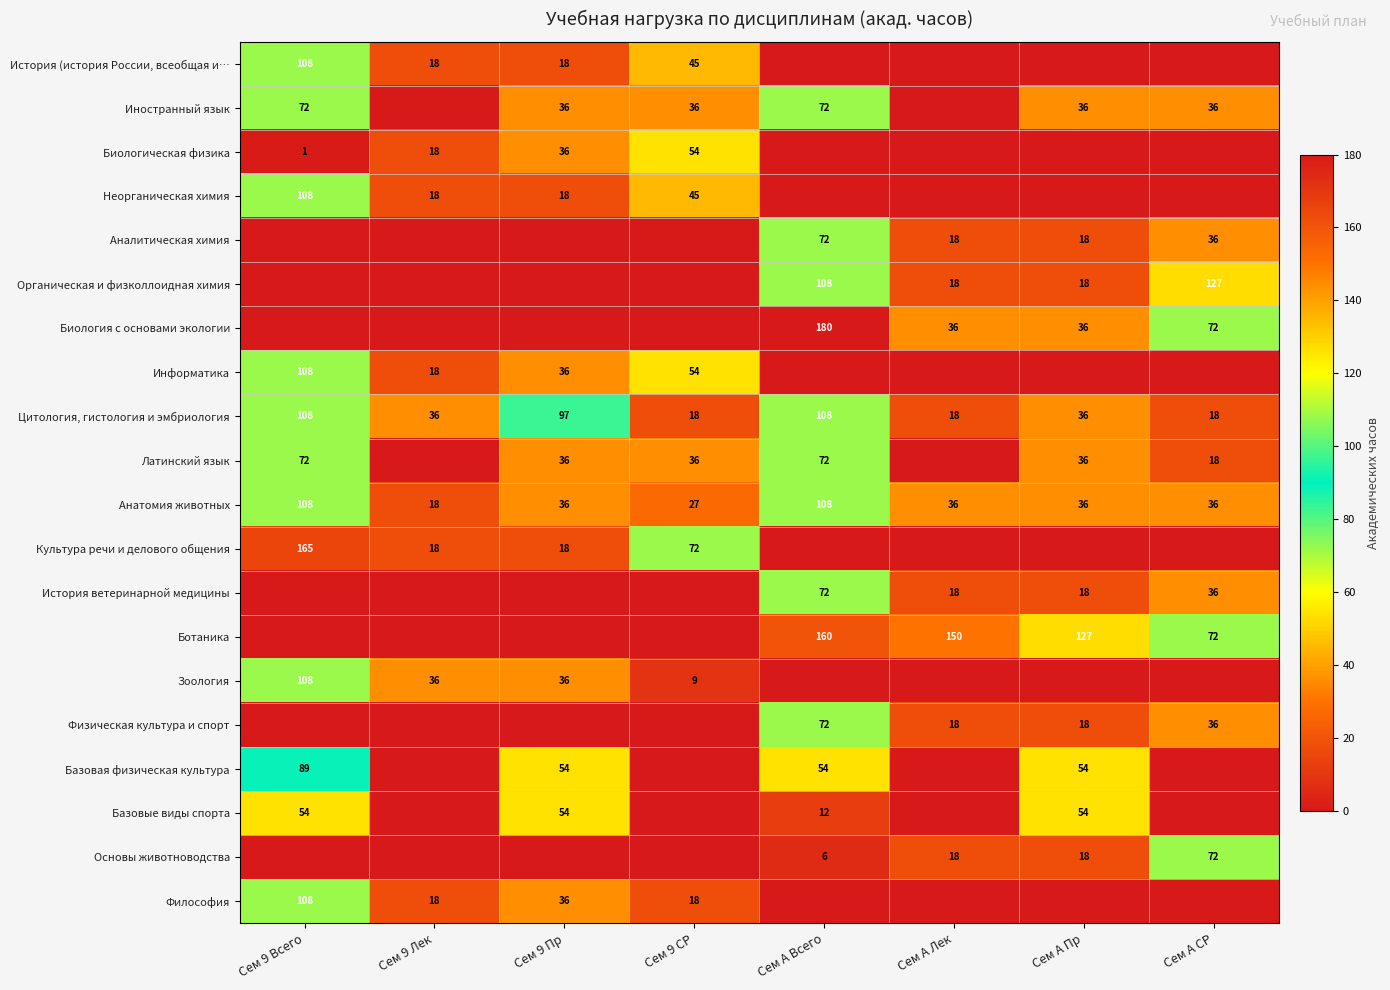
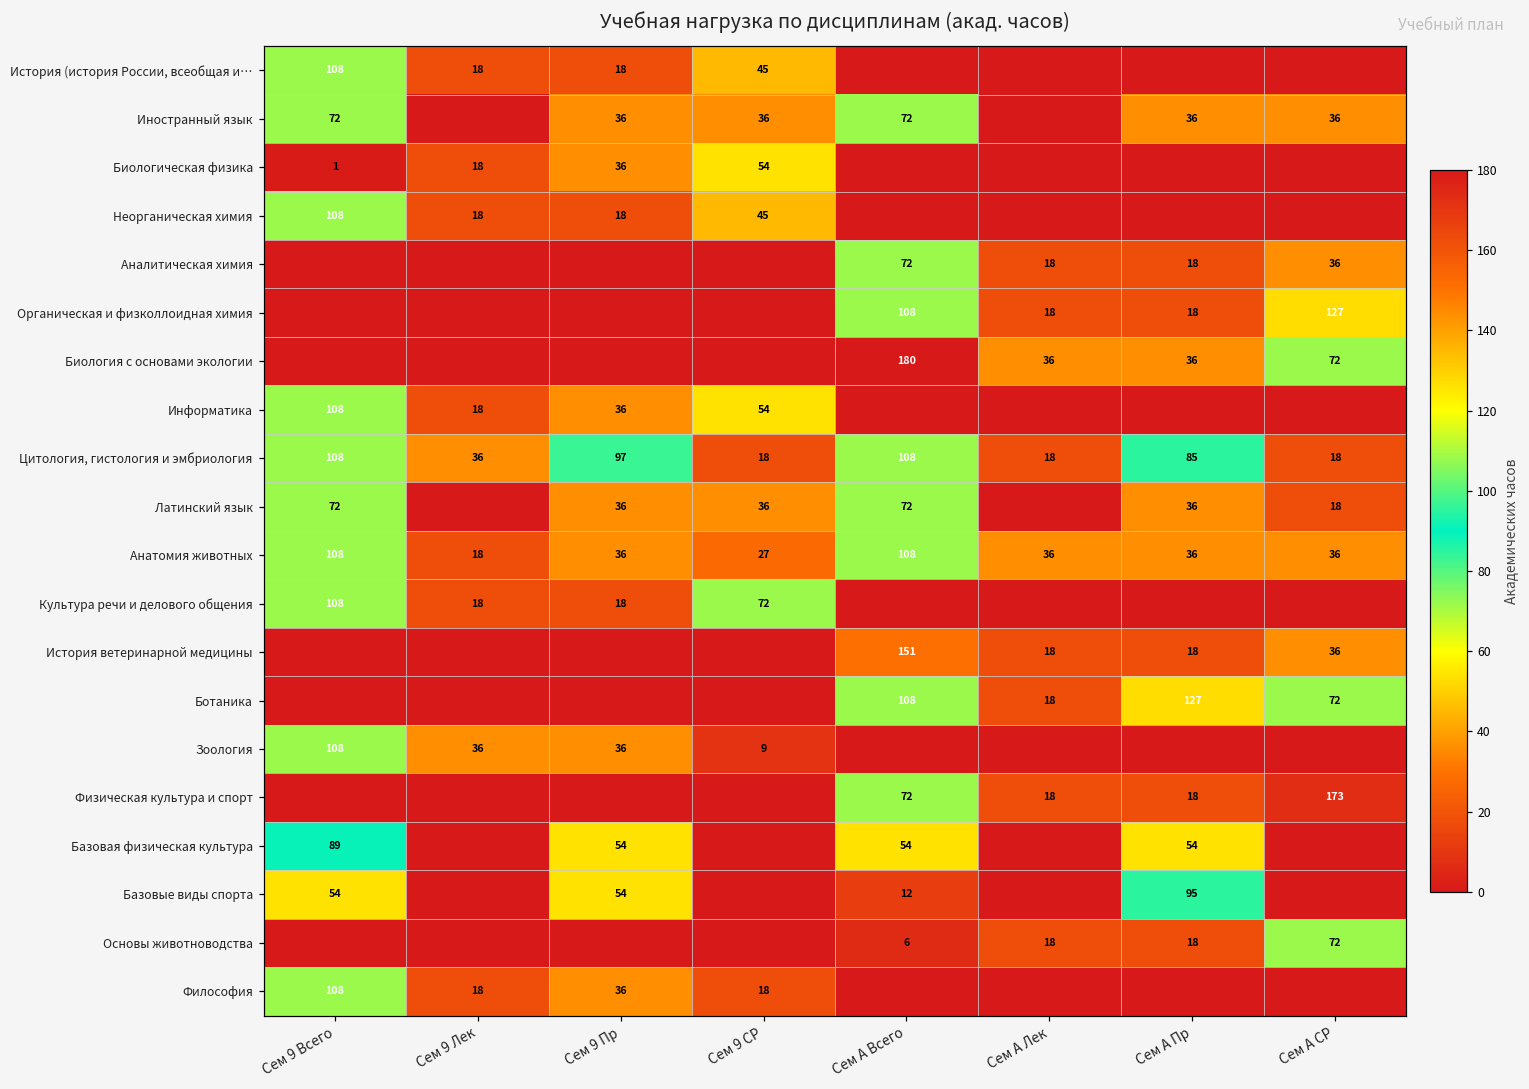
Цитология, гистология и эмбриология, Сем A Пр: 36 -> 85
Культура речи и делового общения, Сем 9 Всего: 165 -> 108
История ветеринарной медицины, Сем A Всего: 72 -> 151
Ботаника, Сем A Всего: 160 -> 108
Ботаника, Сем A Лек: 150 -> 18
Физическая культура и спорт, Сем A СР: 36 -> 173
Базовые виды спорта, Сем A Пр: 54 -> 95
